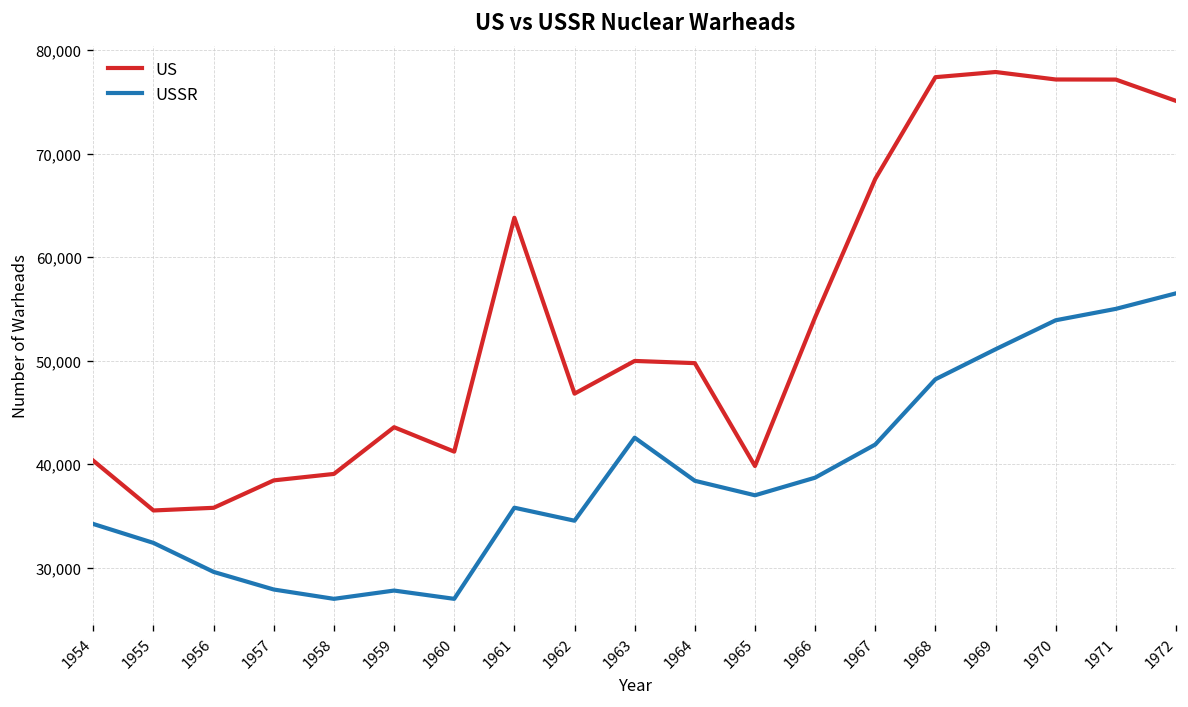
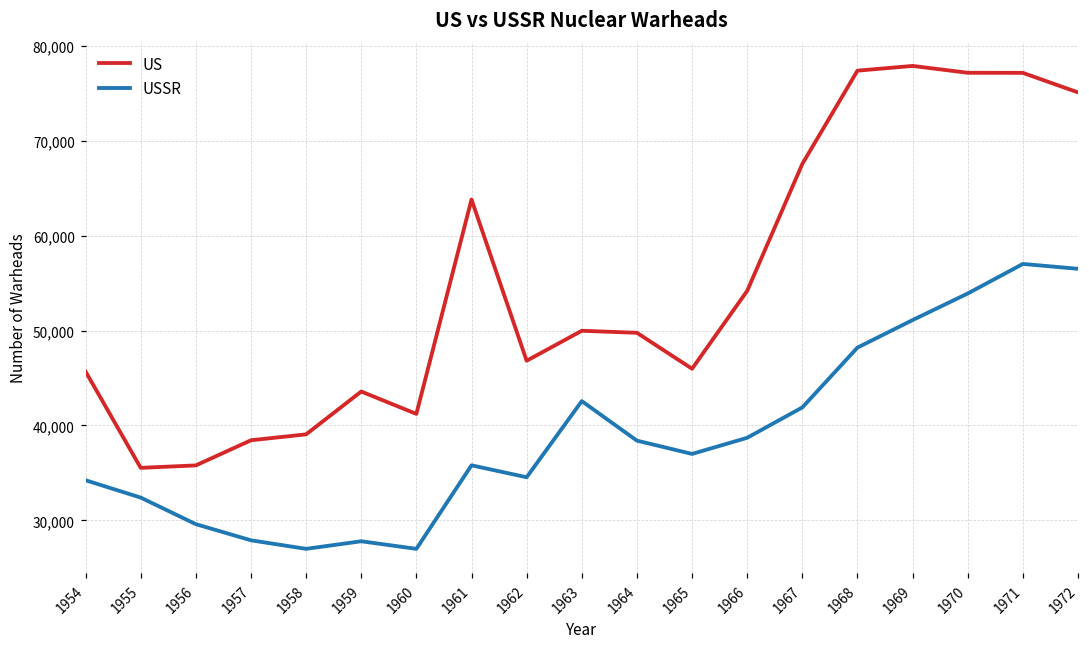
US, 1954: 40,000 -> 46,000
US, 1965: 40,000 -> 46,000
USSR, 1971: 55,000 -> 57,000
